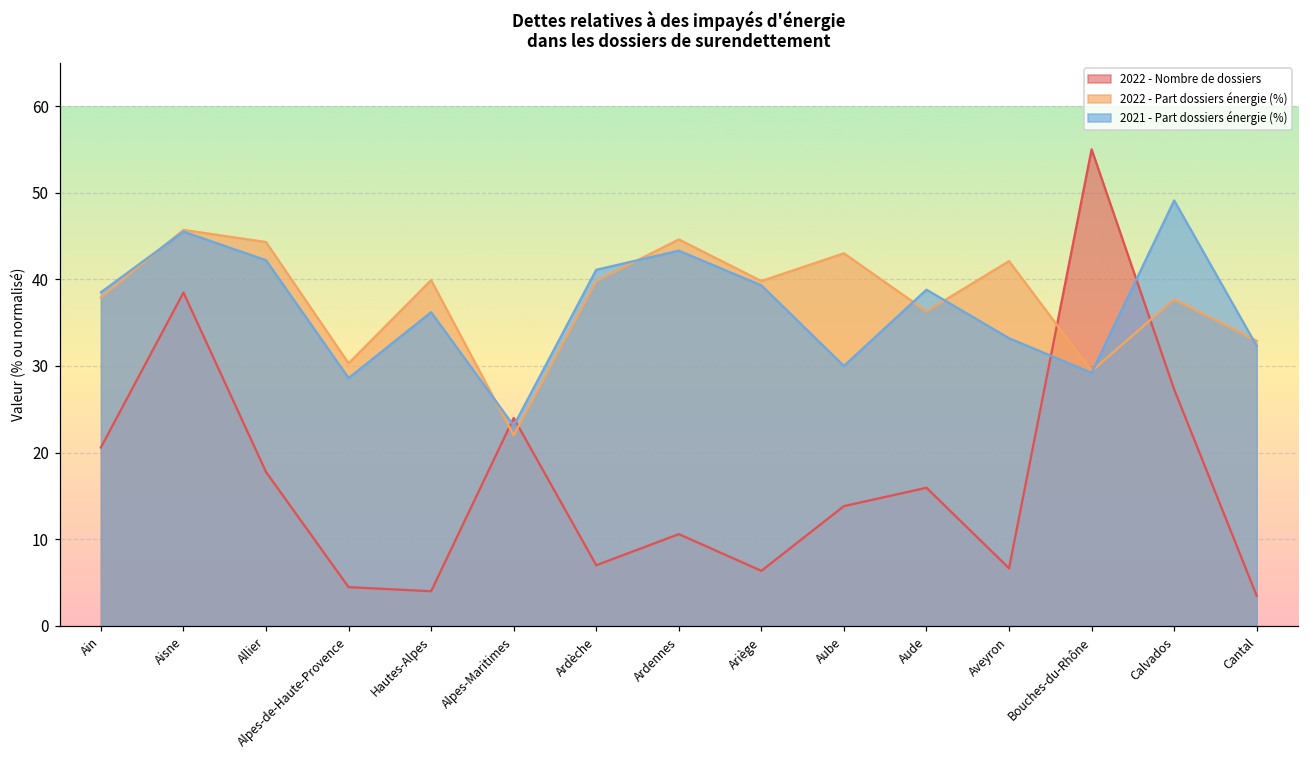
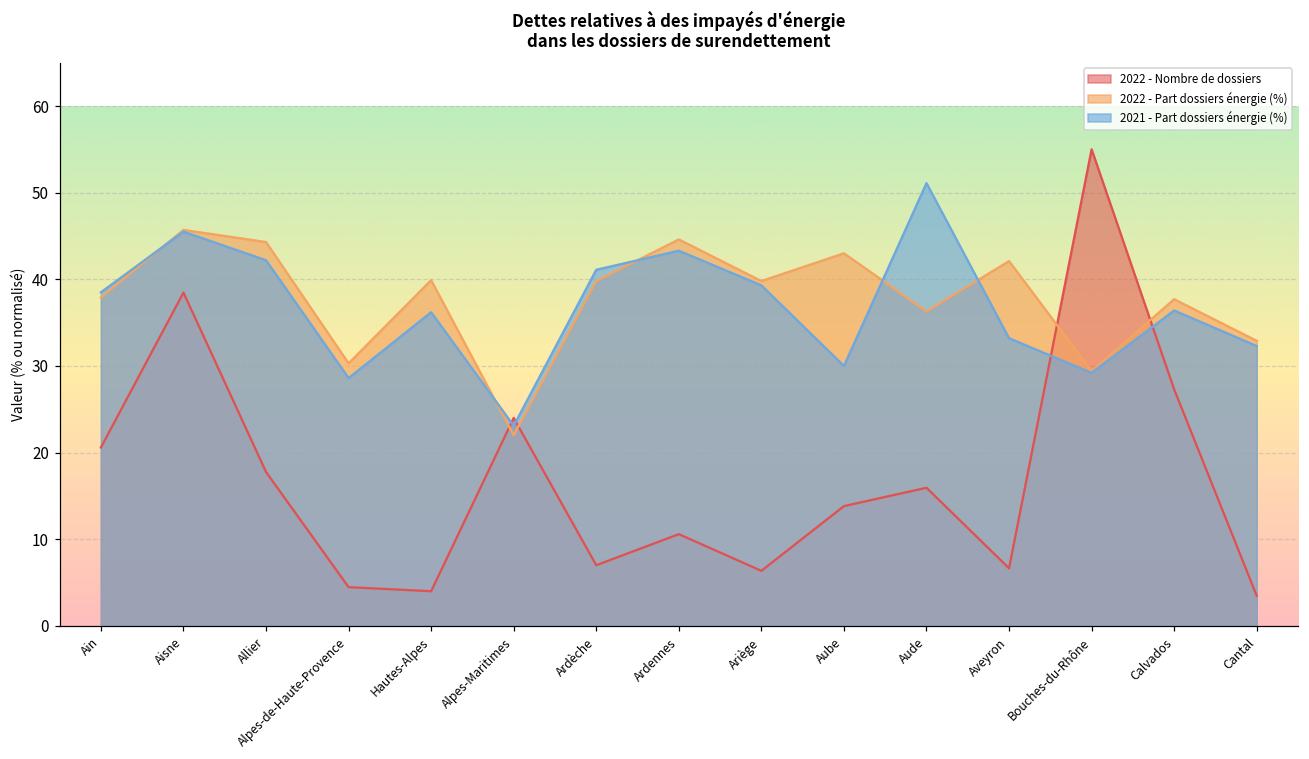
2021 - Part dossiers énergie (%), Aude: 39 -> 51
2021 - Part dossiers énergie (%), Calvados: 49 -> 36
